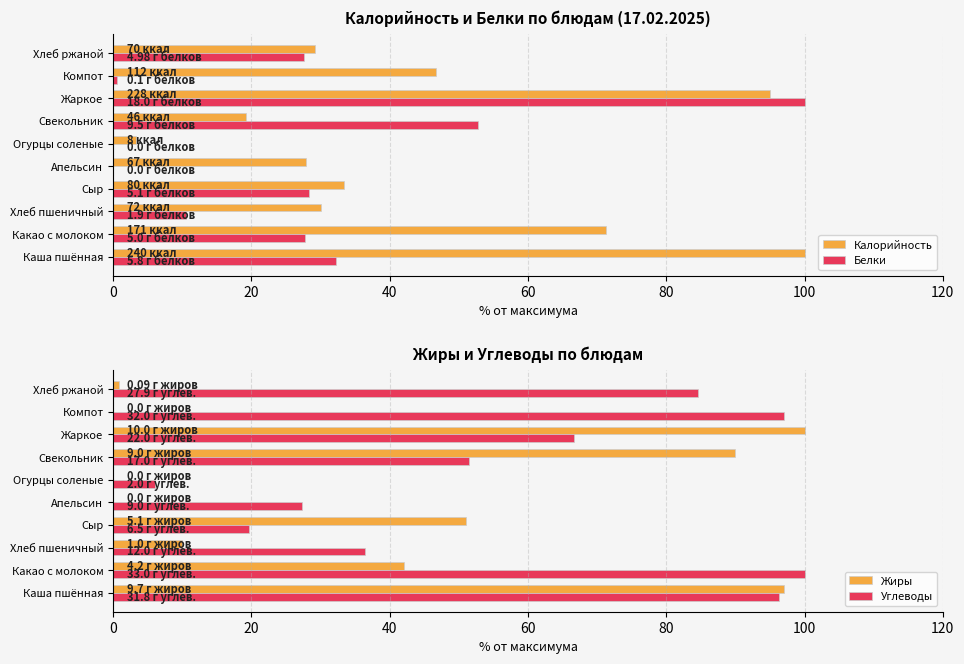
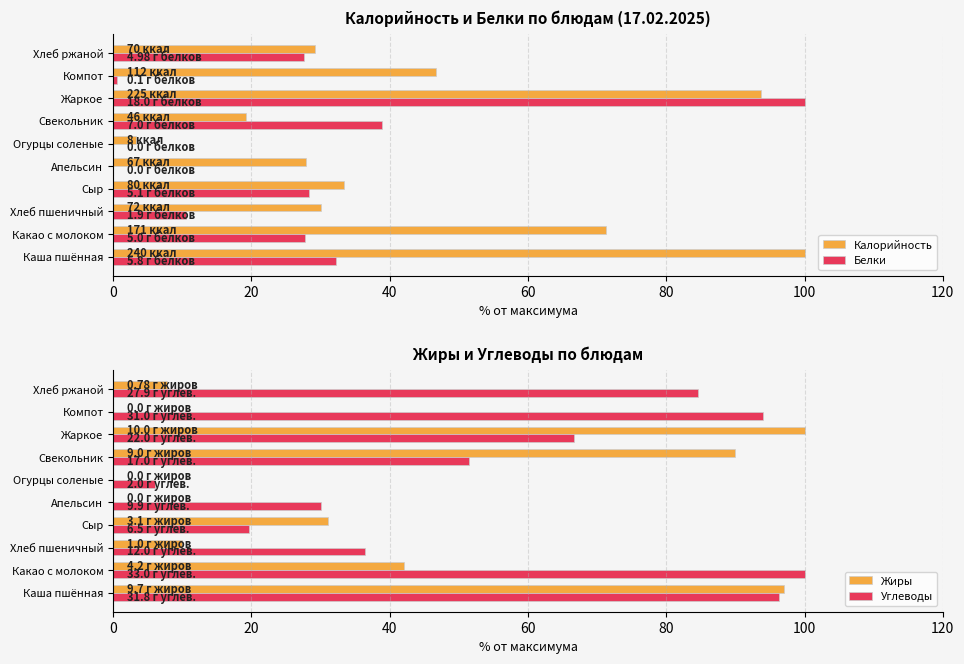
Калорийность и Белки по блюдам (17.02.2025), Калорийность, Жаркое: 228 -> 225
Калорийность и Белки по блюдам (17.02.2025), Белки, Свекольник: 9.5 -> 7.0
Жиры и Углеводы по блюдам, Жиры, Хлеб ржаной: 0.09 -> 0.78
Жиры и Углеводы по блюдам, Углеводы, Компот: 32.0 -> 31.0
Жиры и Углеводы по блюдам, Углеводы, Апельсин: 9.0 -> 9.9
Жиры и Углеводы по блюдам, Жиры, Сыр: 5.1 -> 3.1
